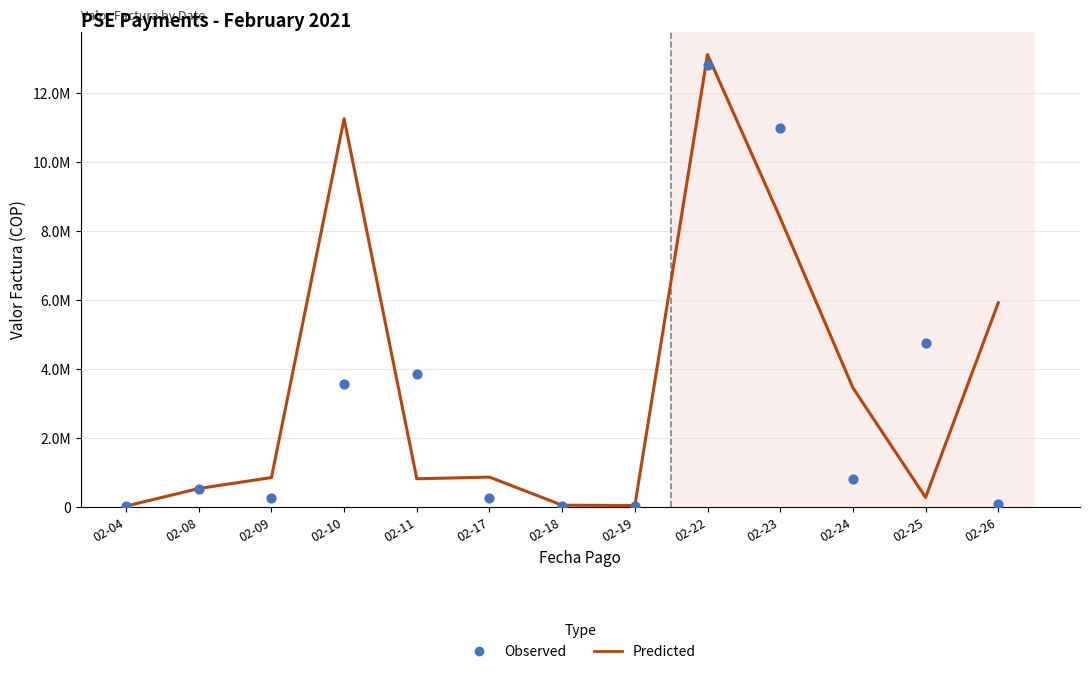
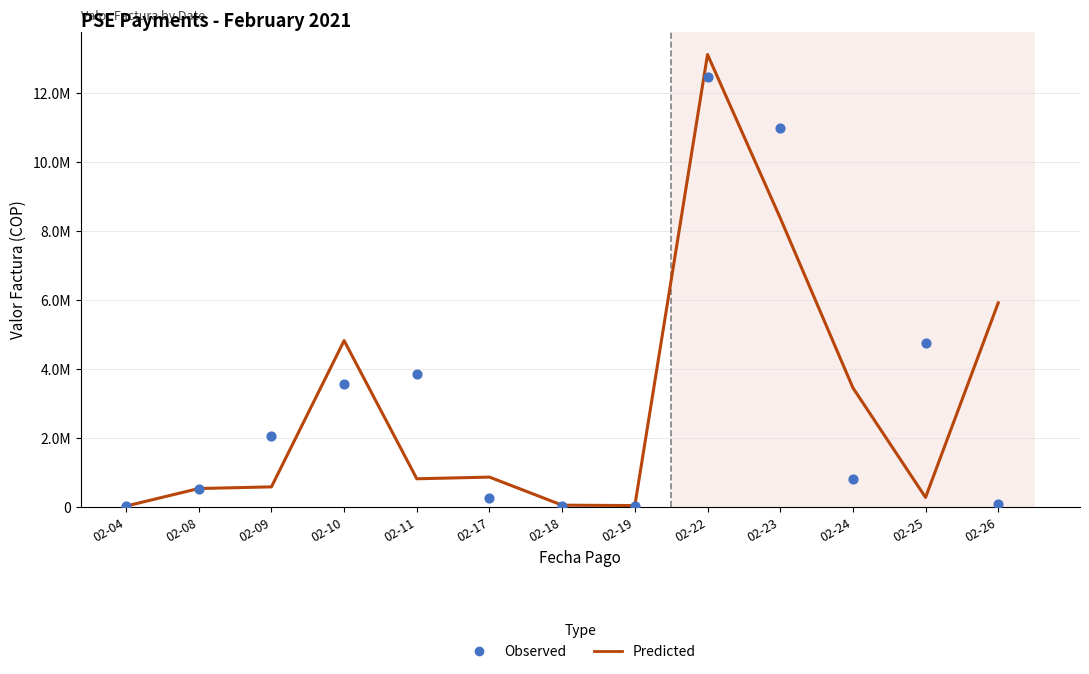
Predicted, 02-09: 800000 -> 600000
Observed, 02-09: 300000 -> 2000000
Predicted, 02-10: 11300000 -> 4800000
Observed, 02-22: 12800000 -> 12400000
